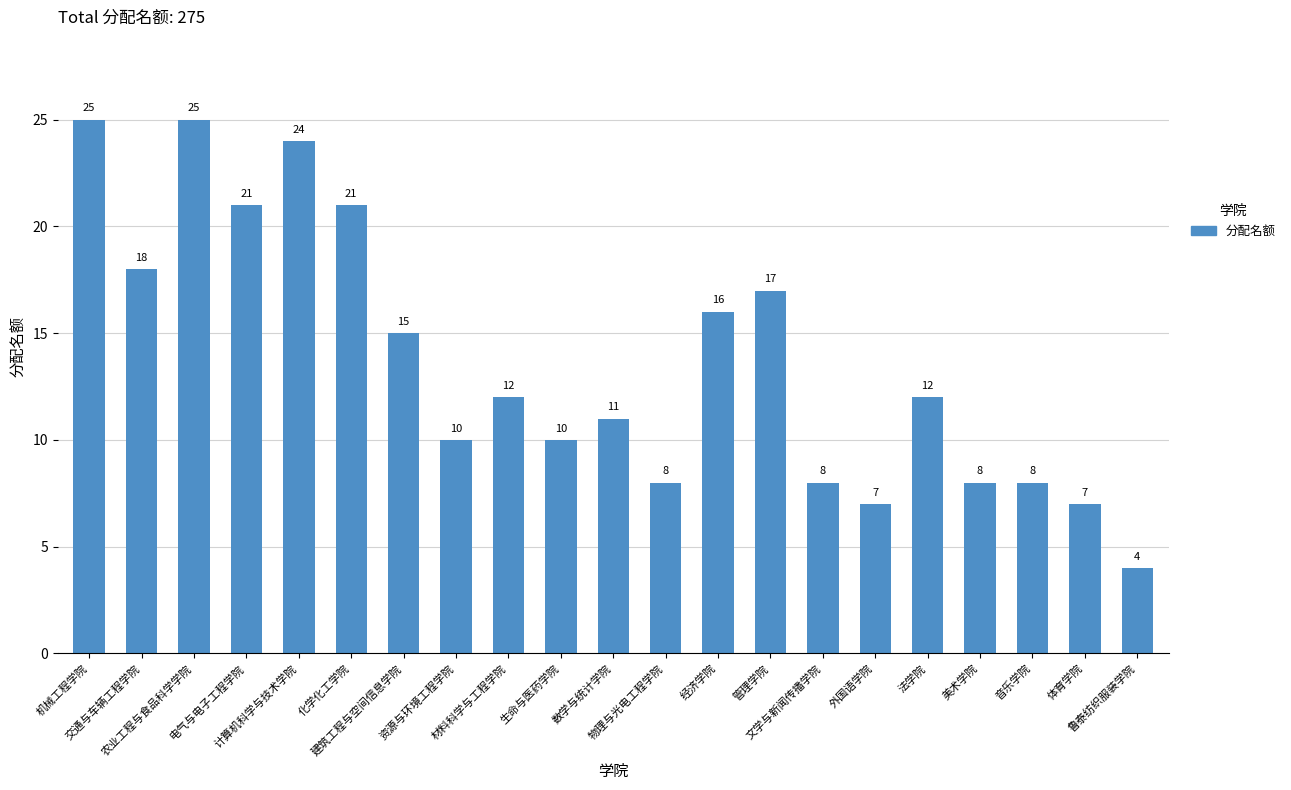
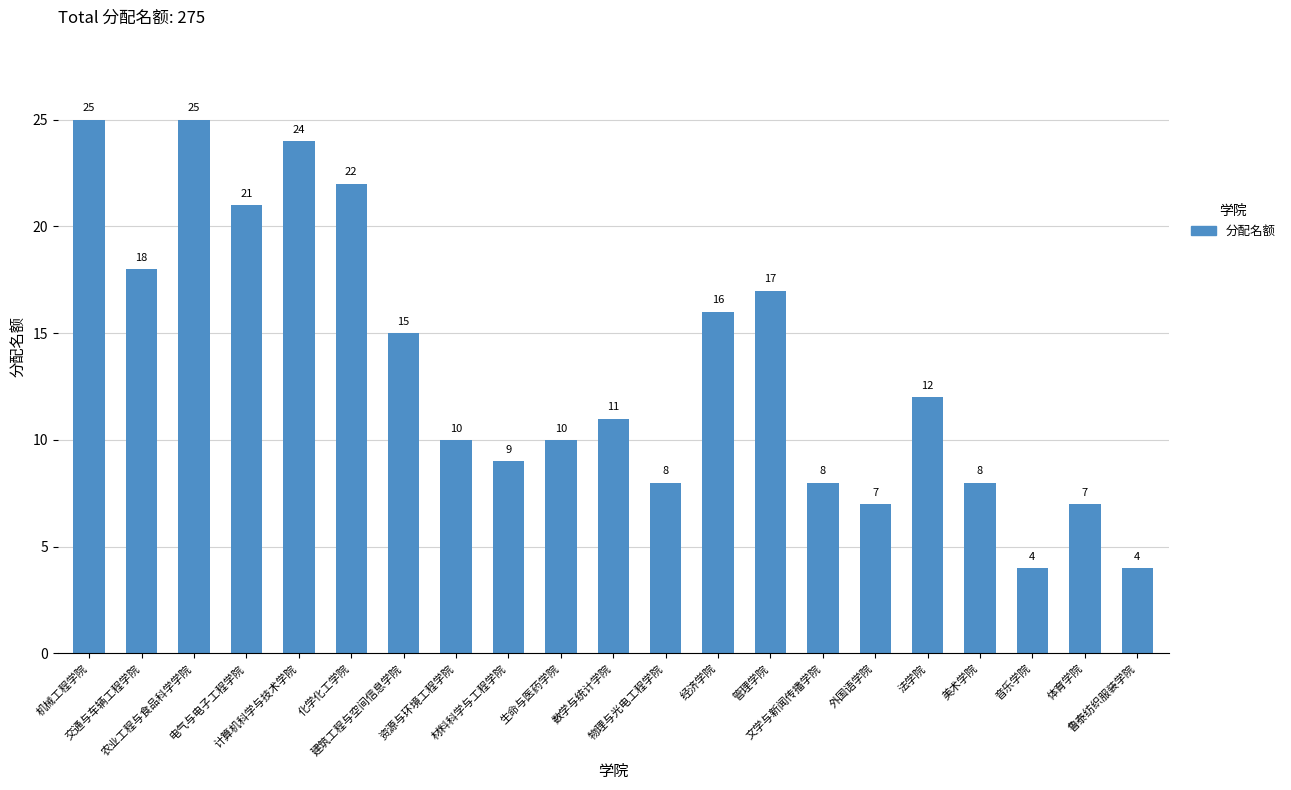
化学化工学院: 21 -> 22
材料科学与工程学院: 12 -> 9
音乐学院: 8 -> 4
